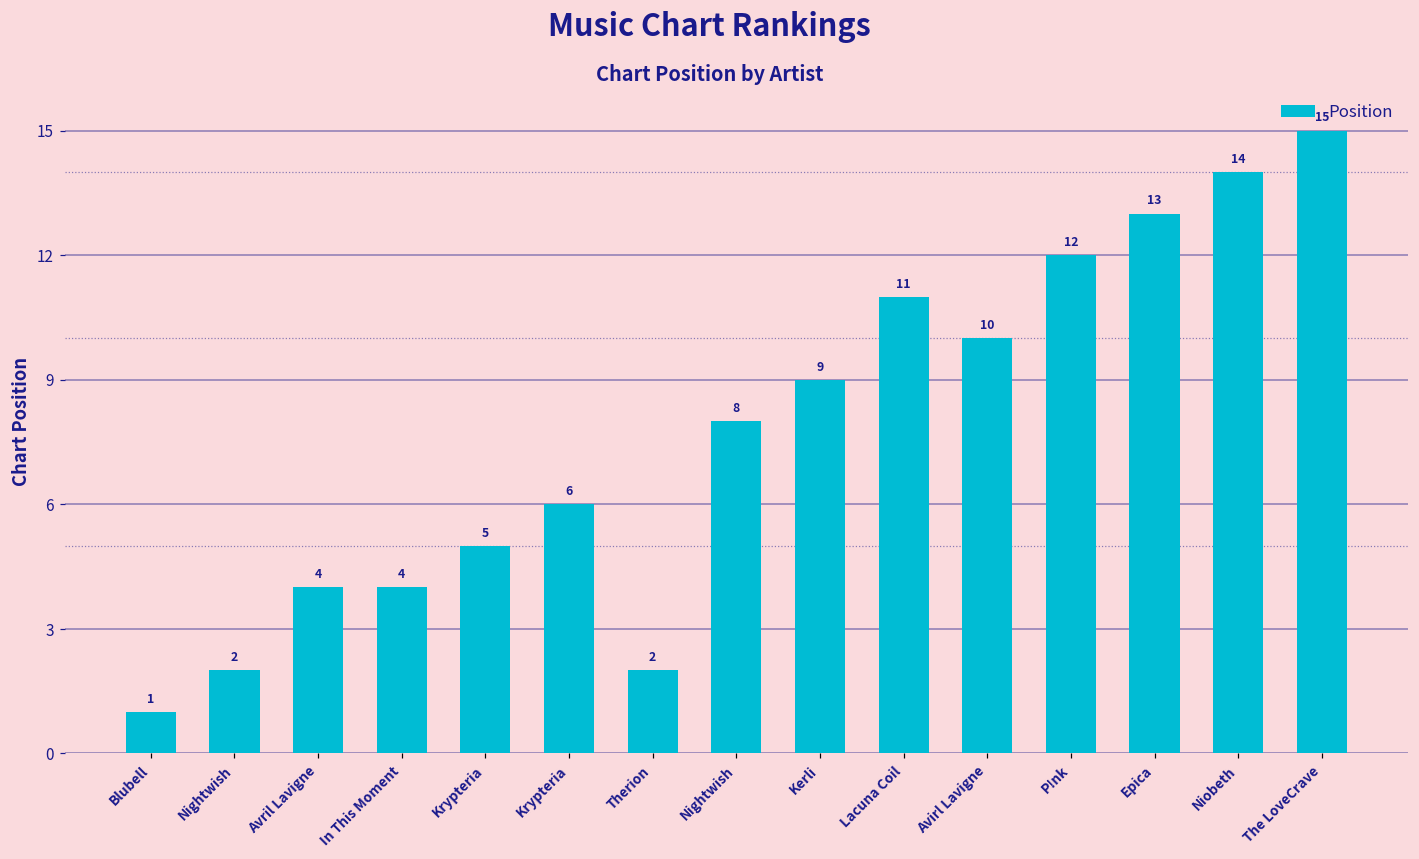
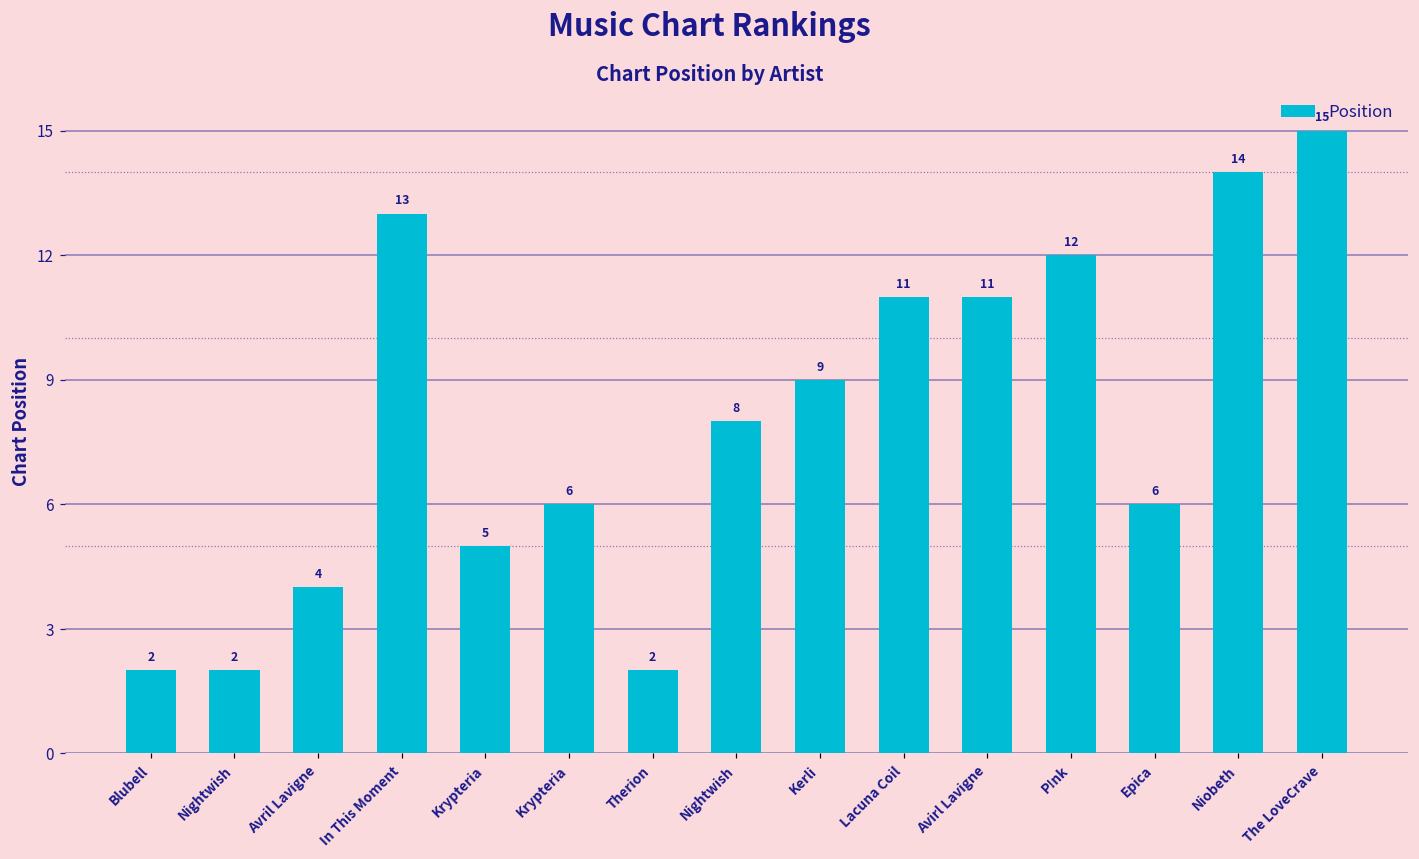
Blubell: 1 -> 2
In This Moment: 4 -> 13
Avirl Lavigne: 10 -> 11
Epica: 13 -> 6
